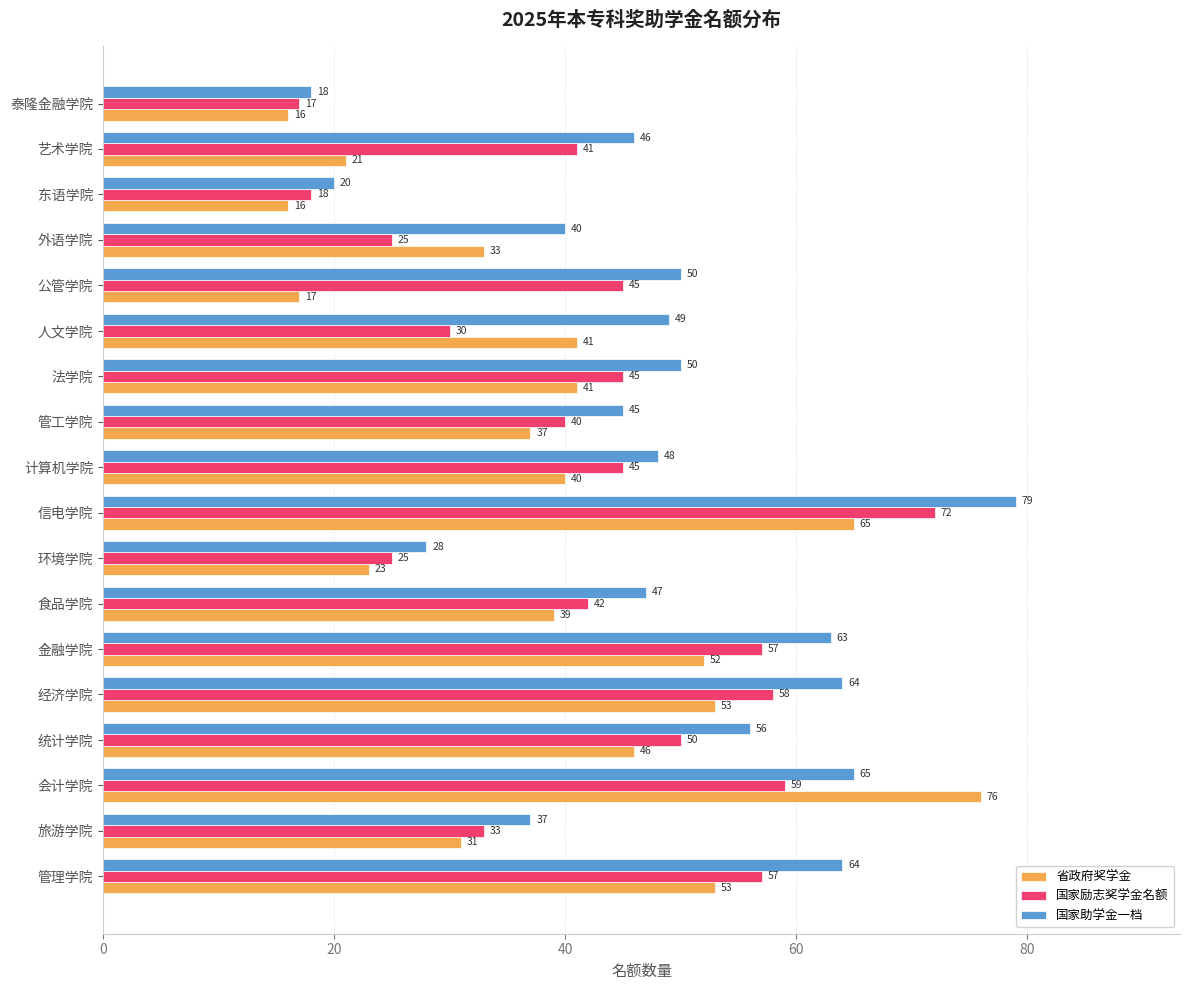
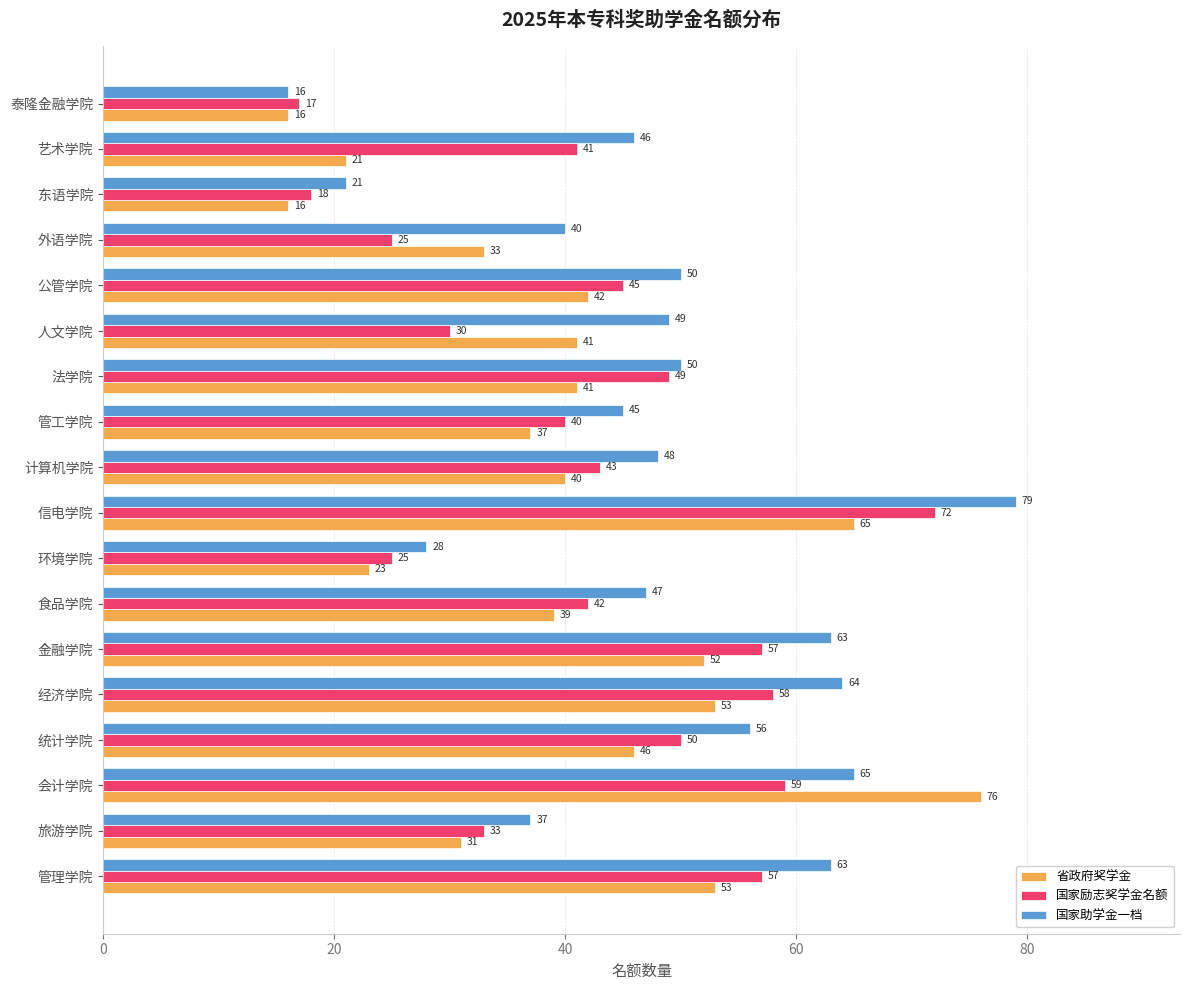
国家助学金一档, 泰隆金融学院: 18 -> 16
国家助学金一档, 东语学院: 20 -> 21
省政府奖学金, 公管学院: 17 -> 42
国家励志奖学金名额, 法学院: 45 -> 49
国家励志奖学金名额, 计算机学院: 45 -> 43
国家助学金一档, 管理学院: 64 -> 63
